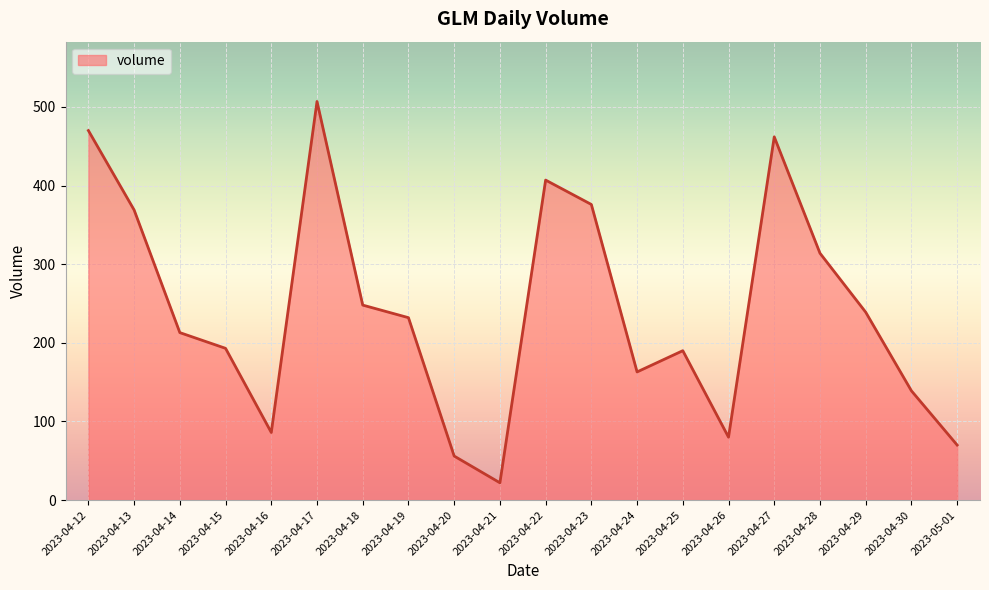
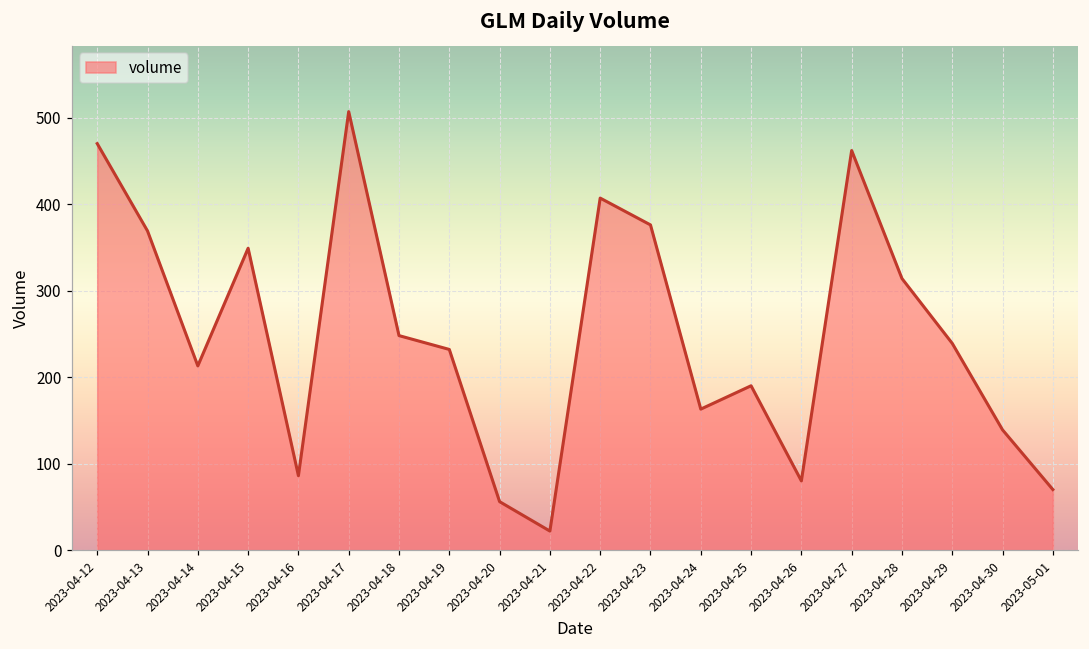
2023-04-15: 190 -> 350
